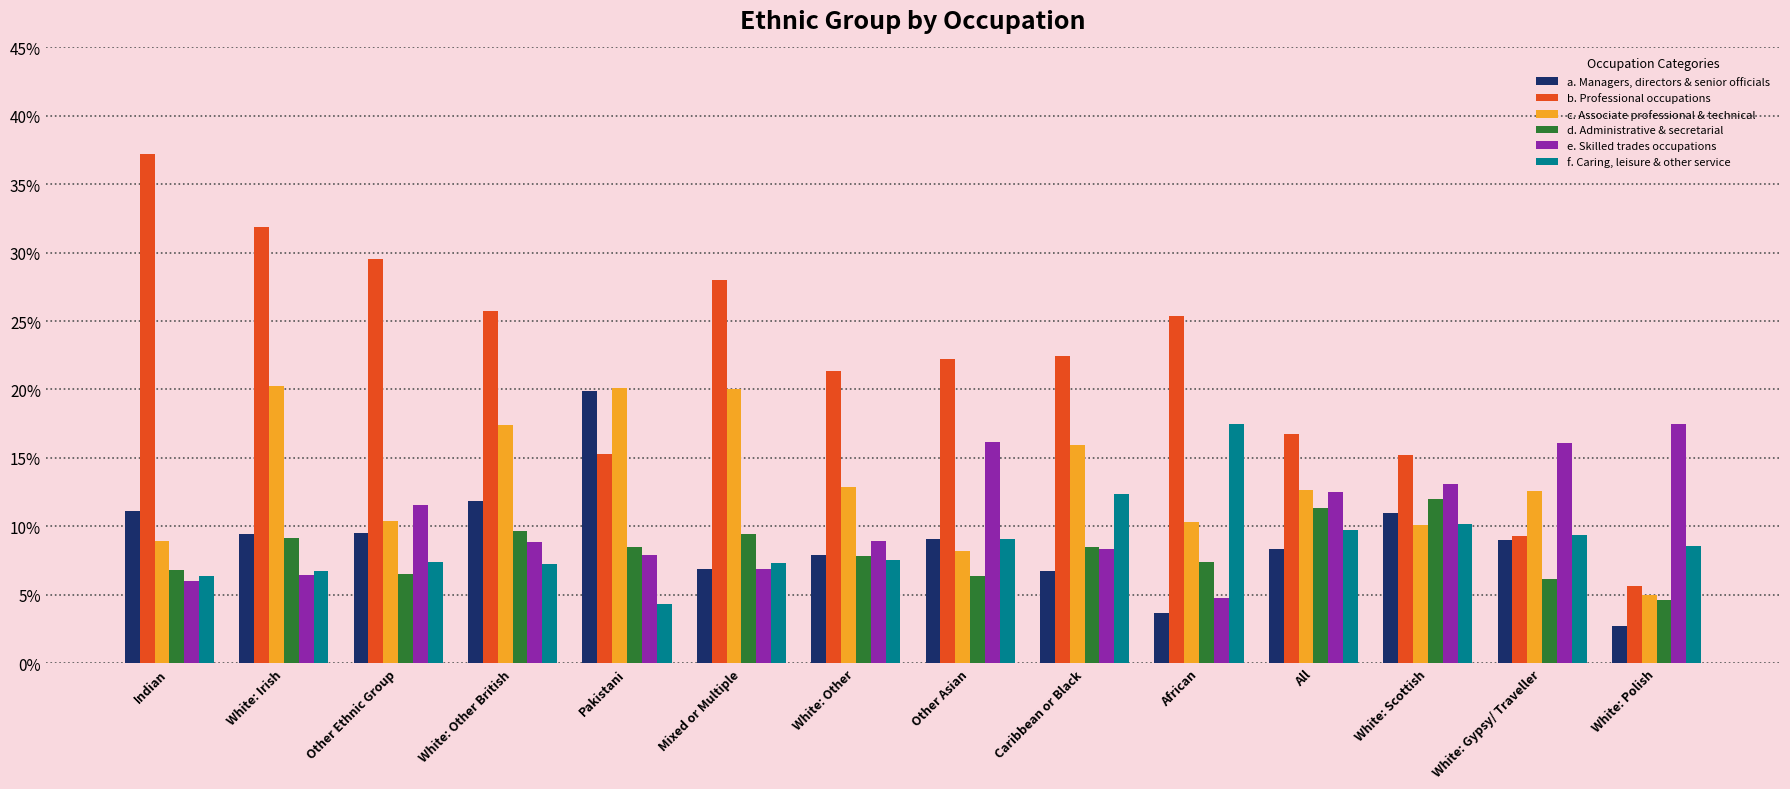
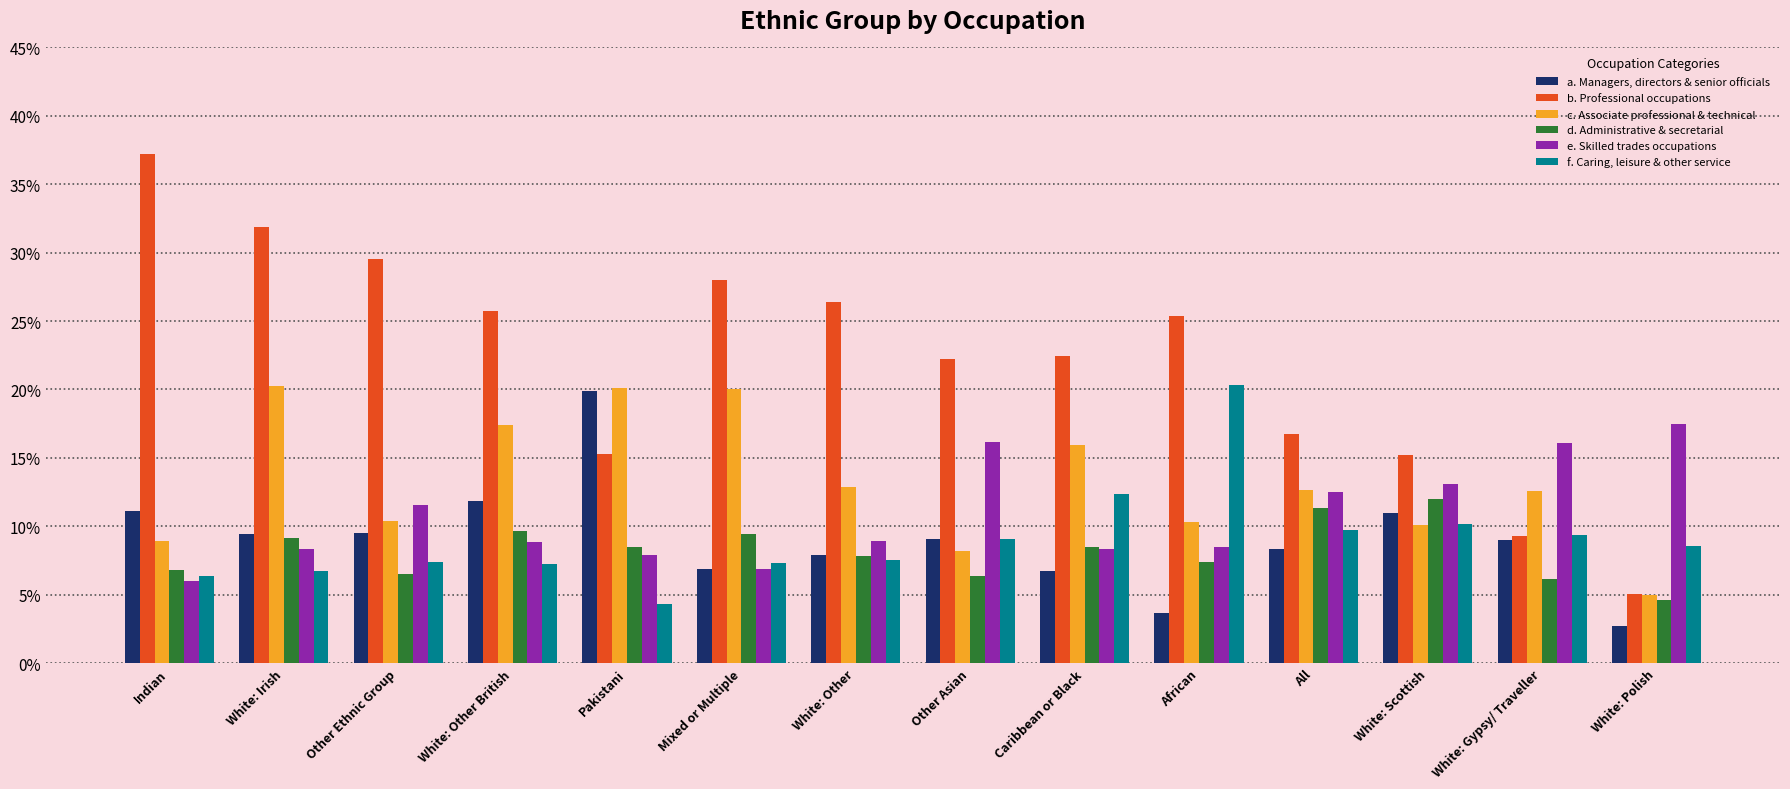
e. Skilled trades occupations, White: Irish: 6.5% -> 8.3%
b. Professional occupations, White: Other: 21.4% -> 26.4%
e. Skilled trades occupations, African: 4.8% -> 8.5%
f. Caring, leisure & other service, African: 17.5% -> 20.3%
b. Professional occupations, White: Polish: 5.6% -> 5.0%
